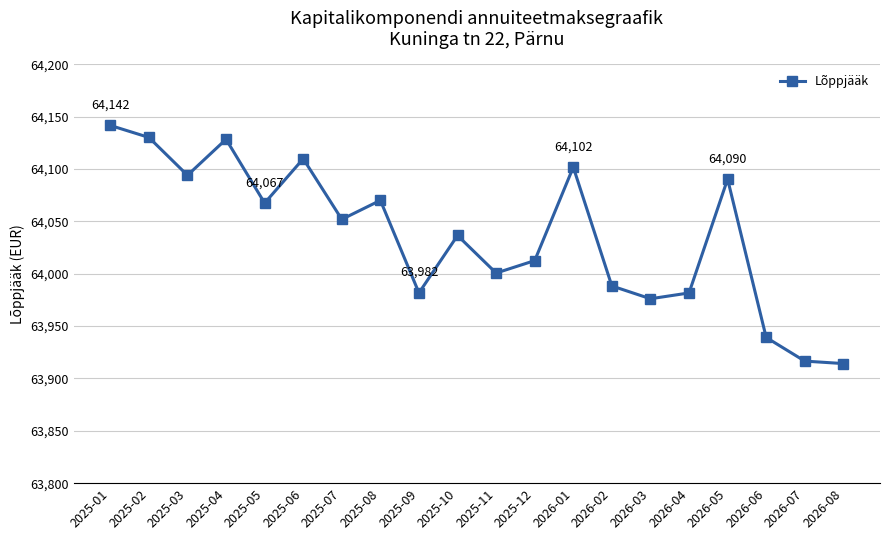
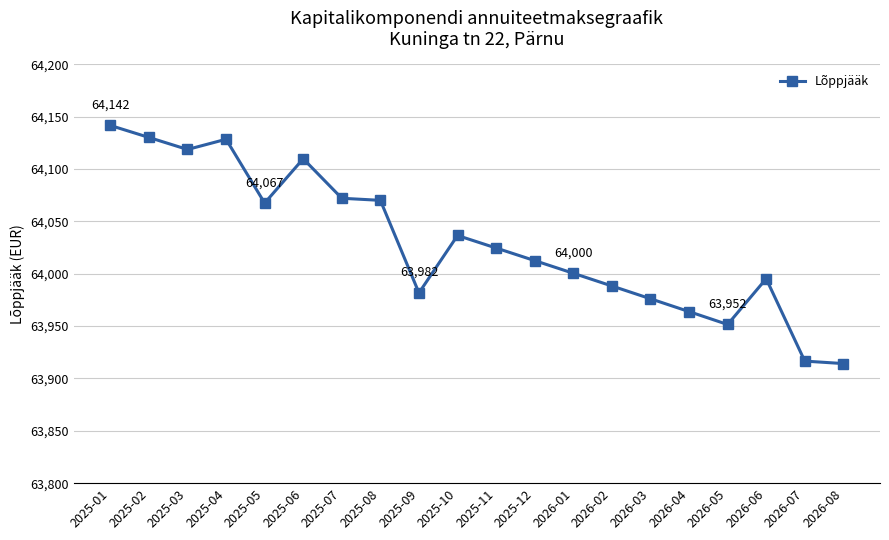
2025-03: 64,094 -> 64,119
2025-07: 64,052 -> 64,072
2025-11: 64,001 -> 64,025
2026-01: 64,102 -> 64,000
2026-04: 63,982 -> 63,964
2026-05: 64,090 -> 63,952
2026-06: 63,939 -> 63,995
